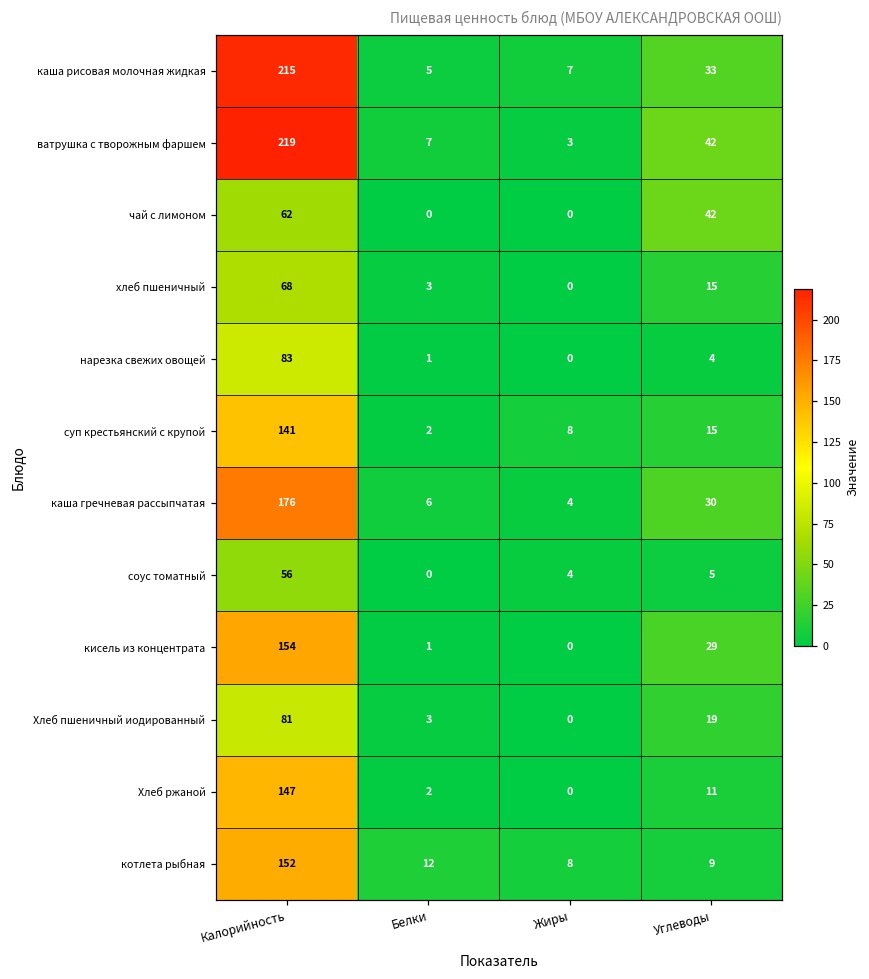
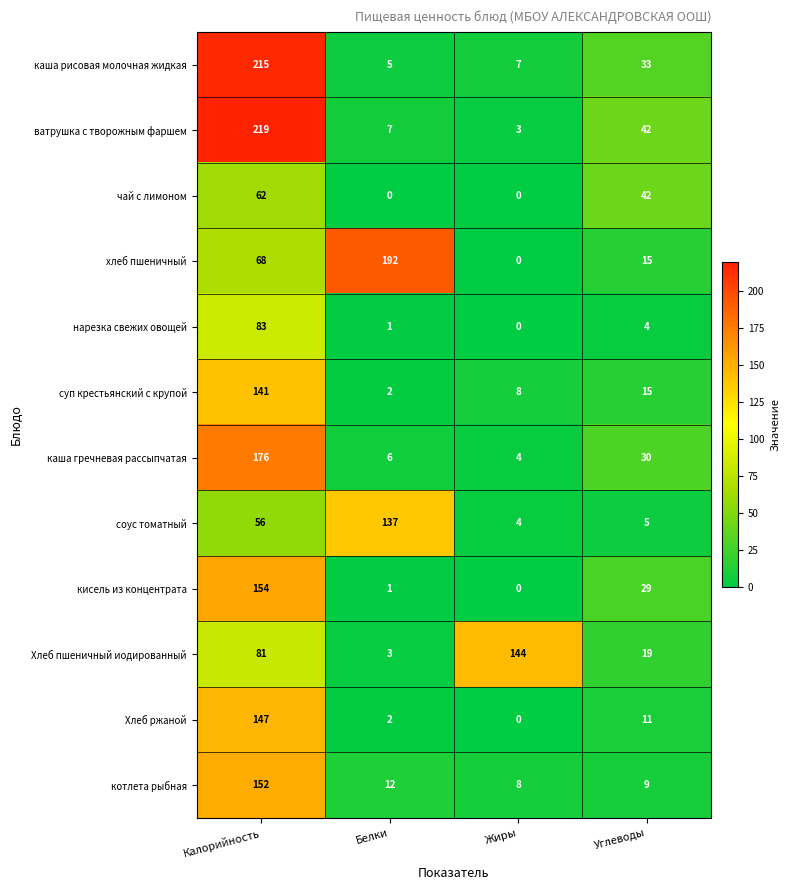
хлеб пшеничный, Белки: 3 -> 192
соус томатный, Белки: 0 -> 137
Хлеб пшеничный иодированный, Жиры: 0 -> 144
